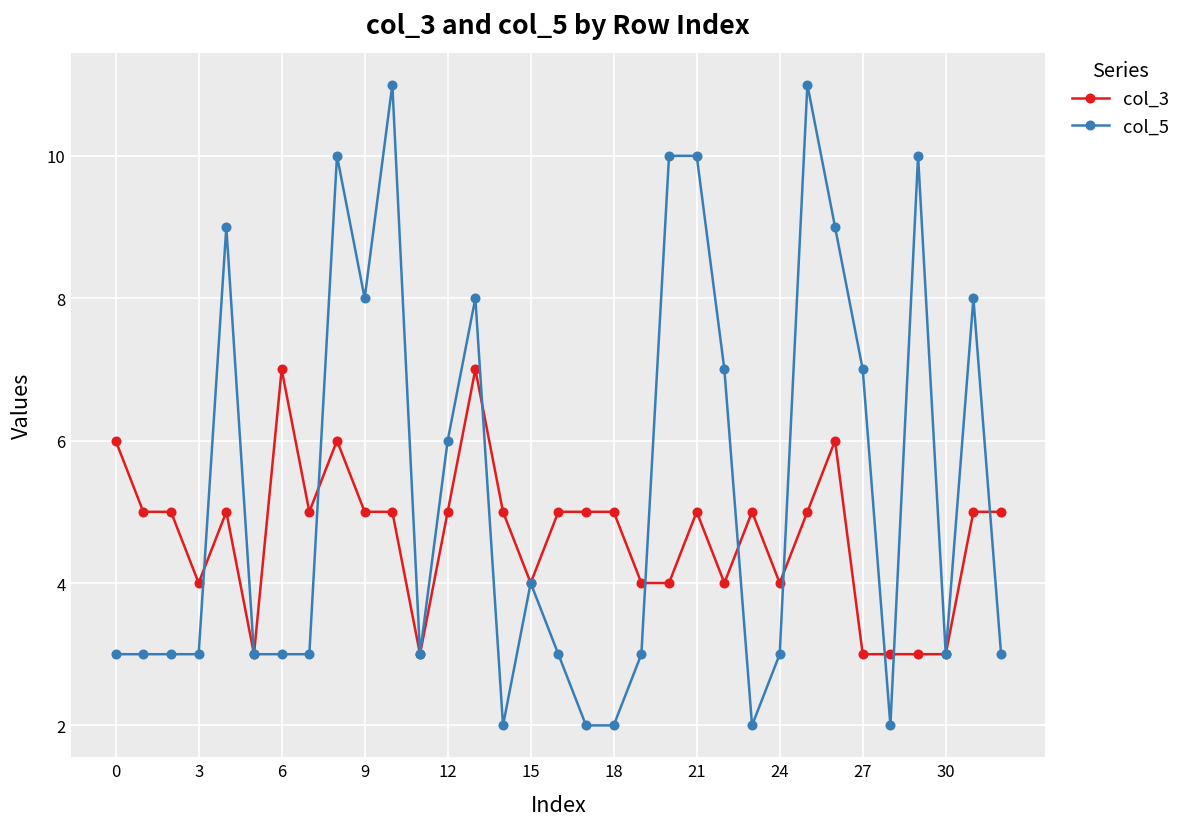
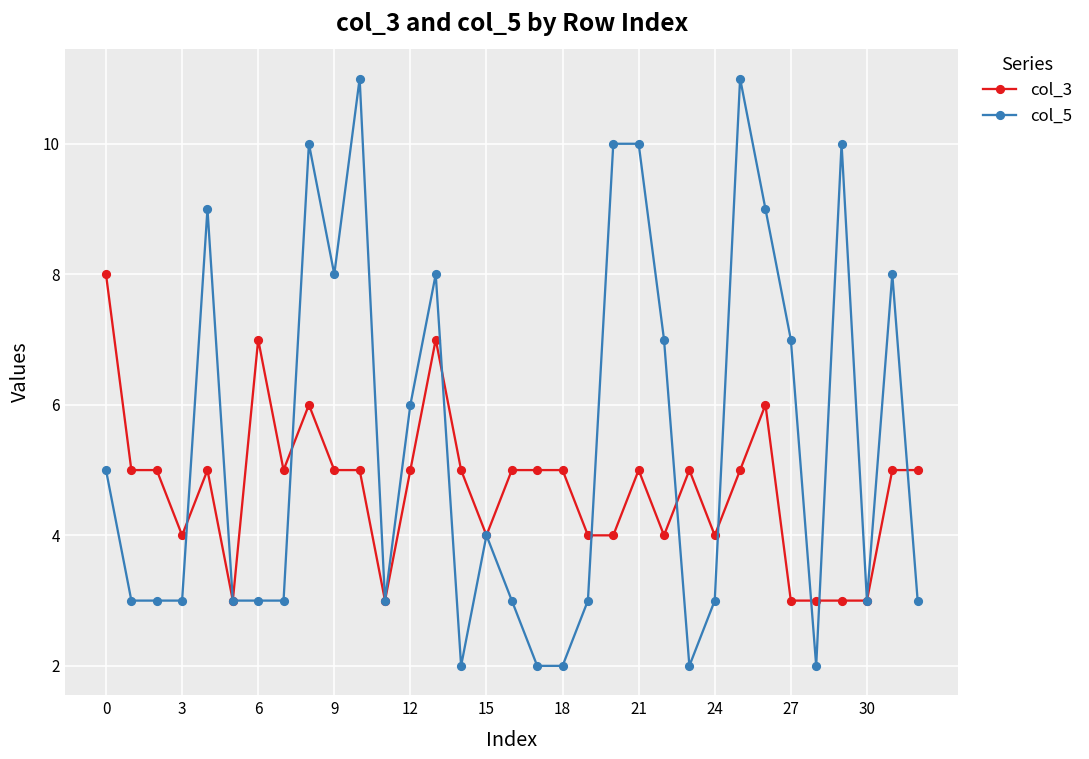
col_3, 0: 6 -> 8
col_5, 0: 3 -> 5
